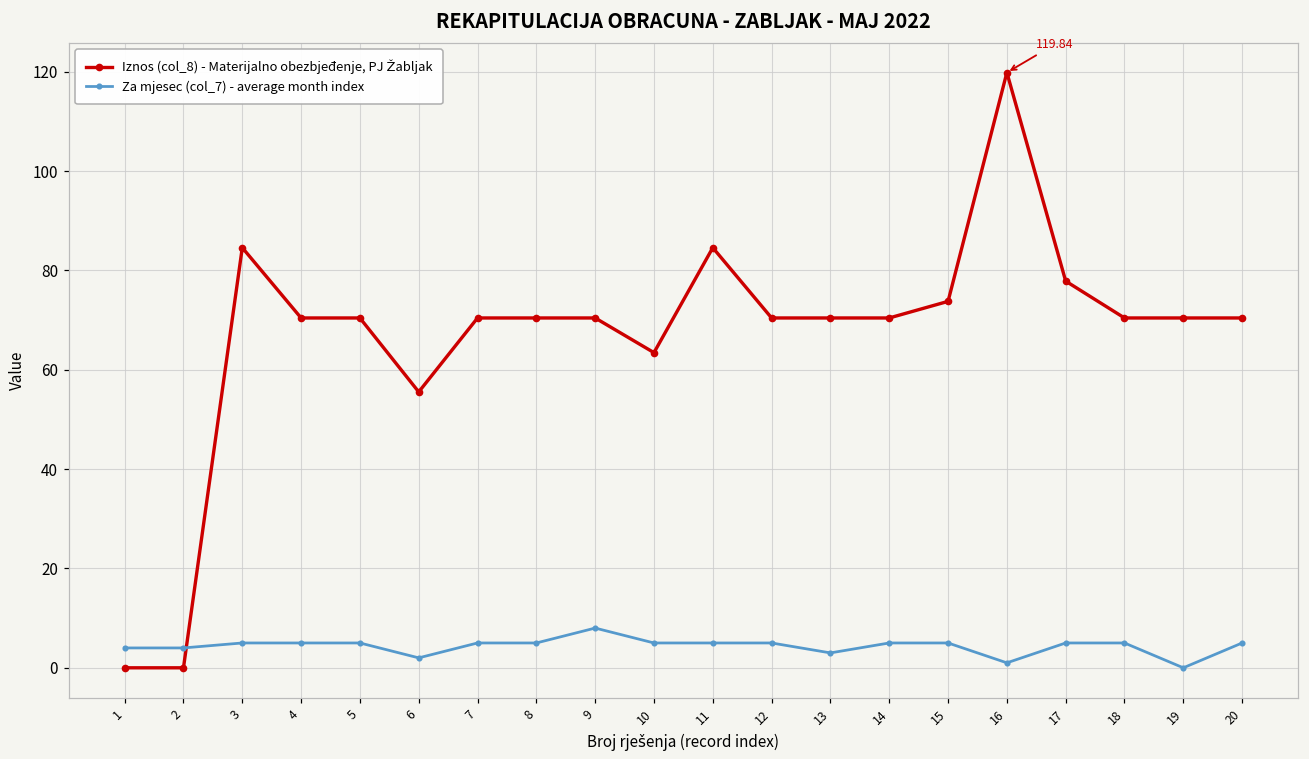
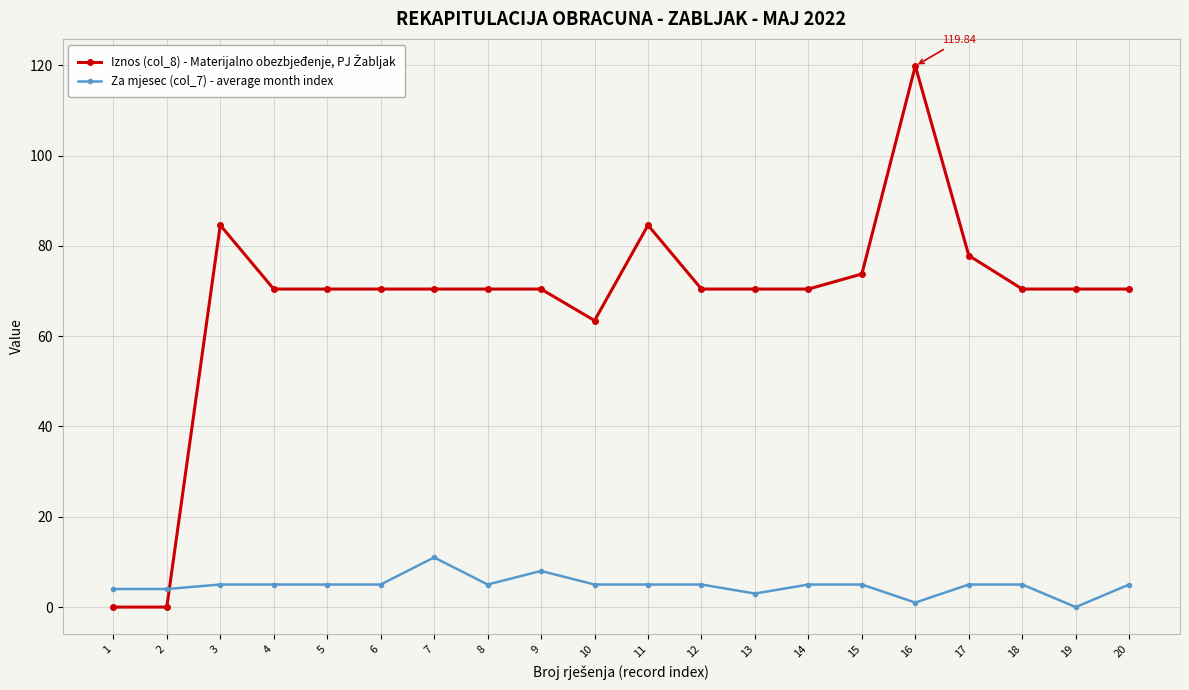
Iznos (col_8) - Materijalno obezbjeđenje, PJ Žabljak, 6: 56 -> 70
Za mjesec (col_7) - average month index, 6: 2 -> 5
Za mjesec (col_7) - average month index, 7: 5 -> 11
